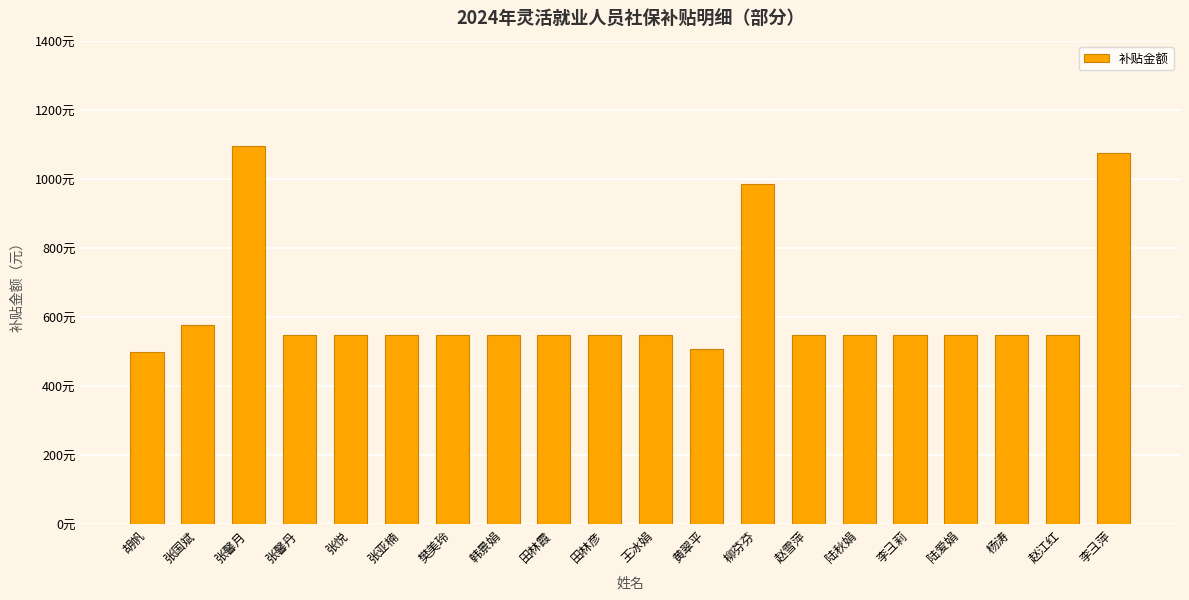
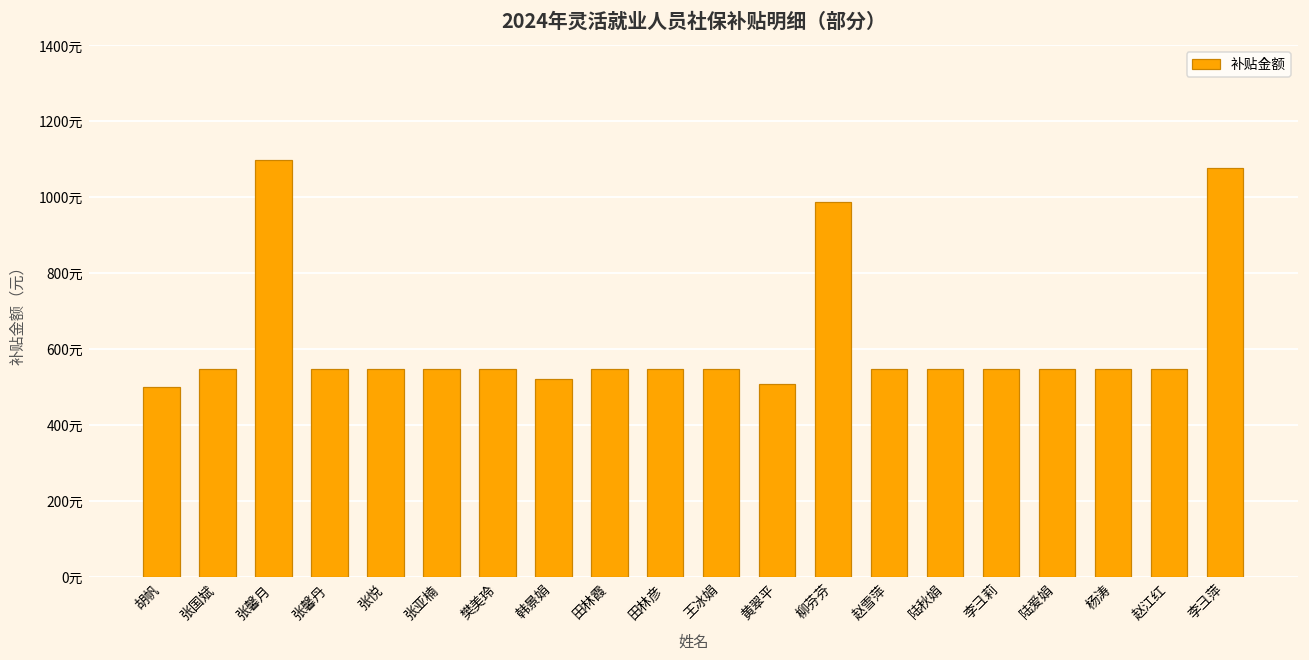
张国斌: 580元 -> 550元
韩景娟: 550元 -> 520元
